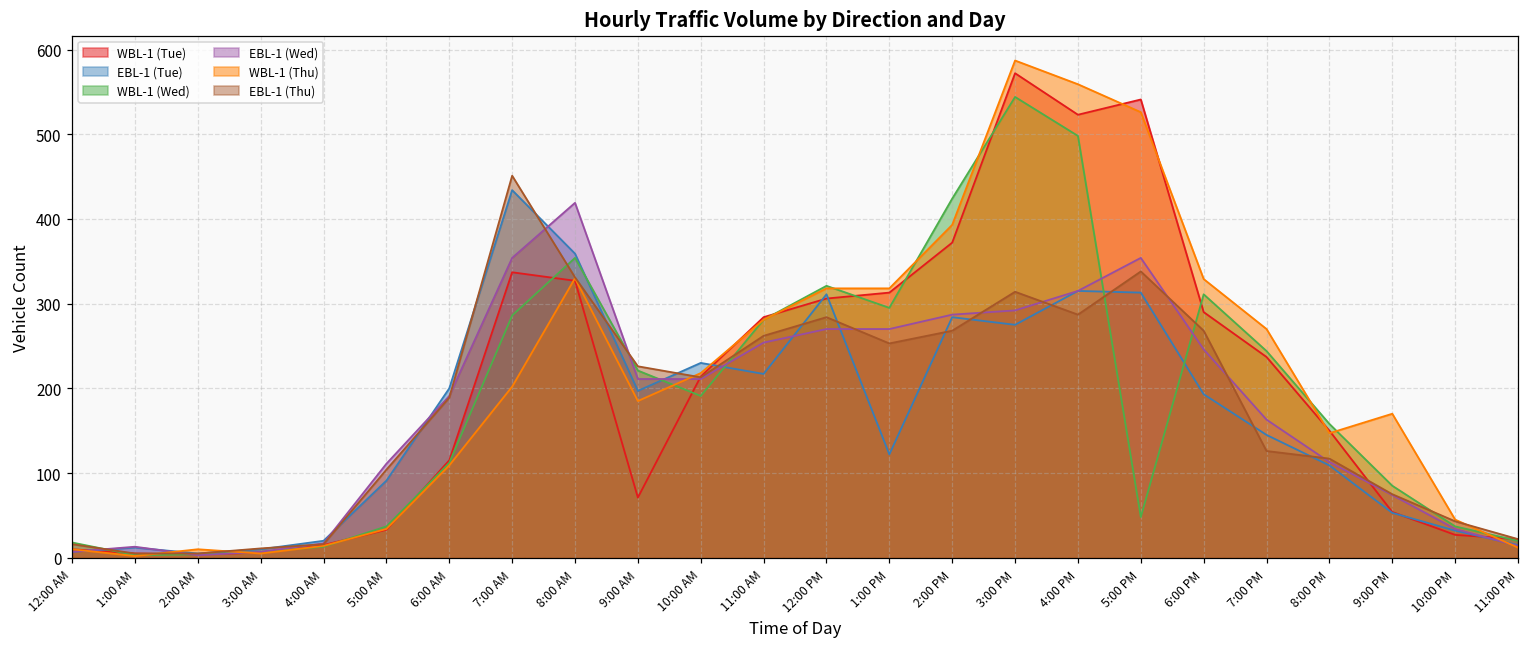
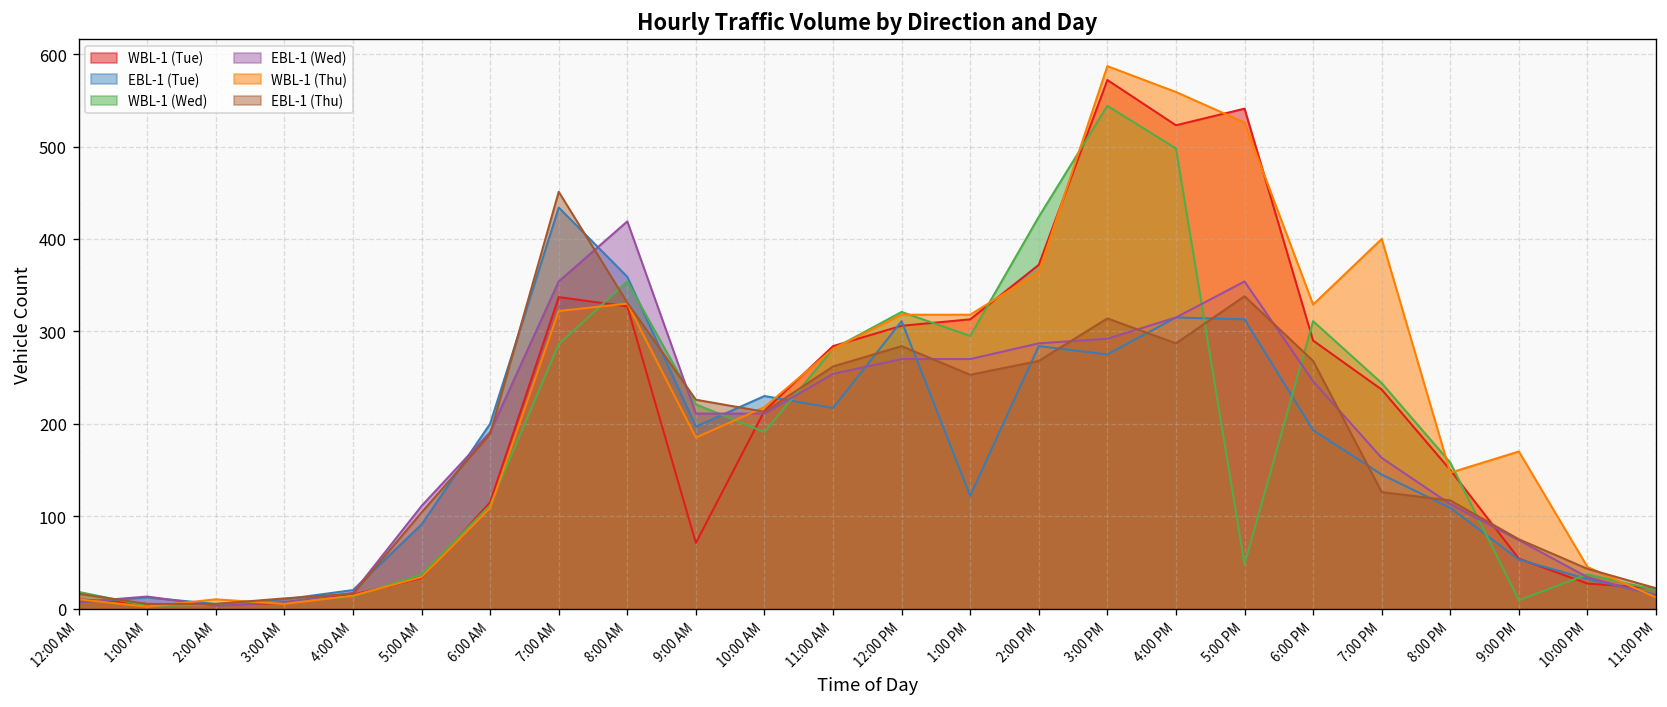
WBL-1 (Thu), 7:00 AM: 200 -> 320
WBL-1 (Thu), 2:00 PM: 390 -> 360
WBL-1 (Thu), 7:00 PM: 270 -> 400
WBL-1 (Wed), 9:00 PM: 90 -> 10
